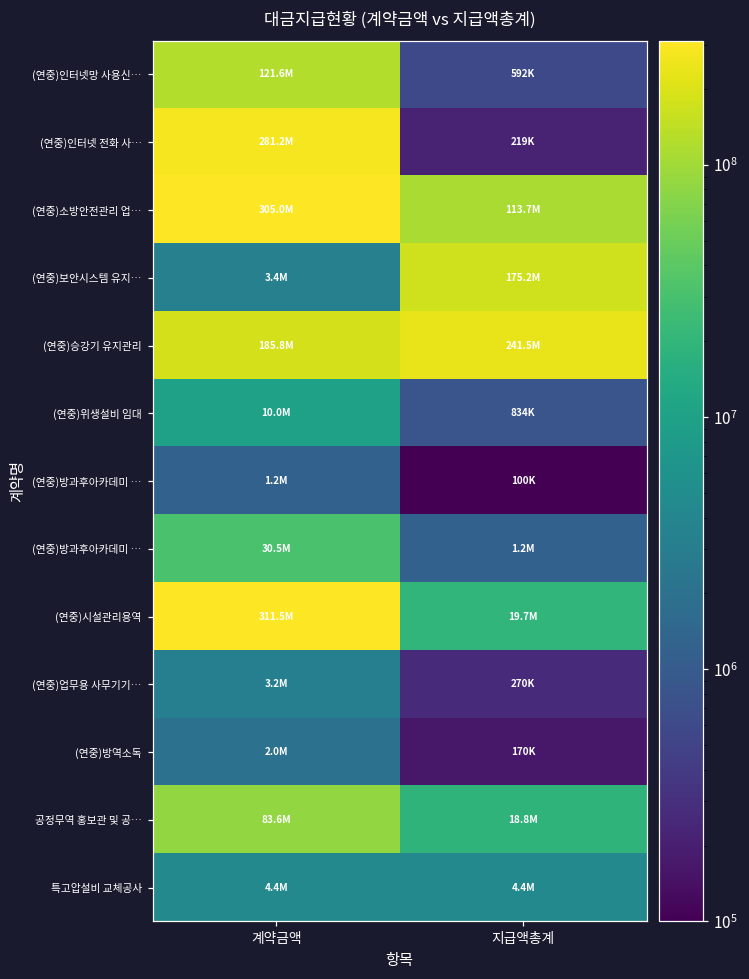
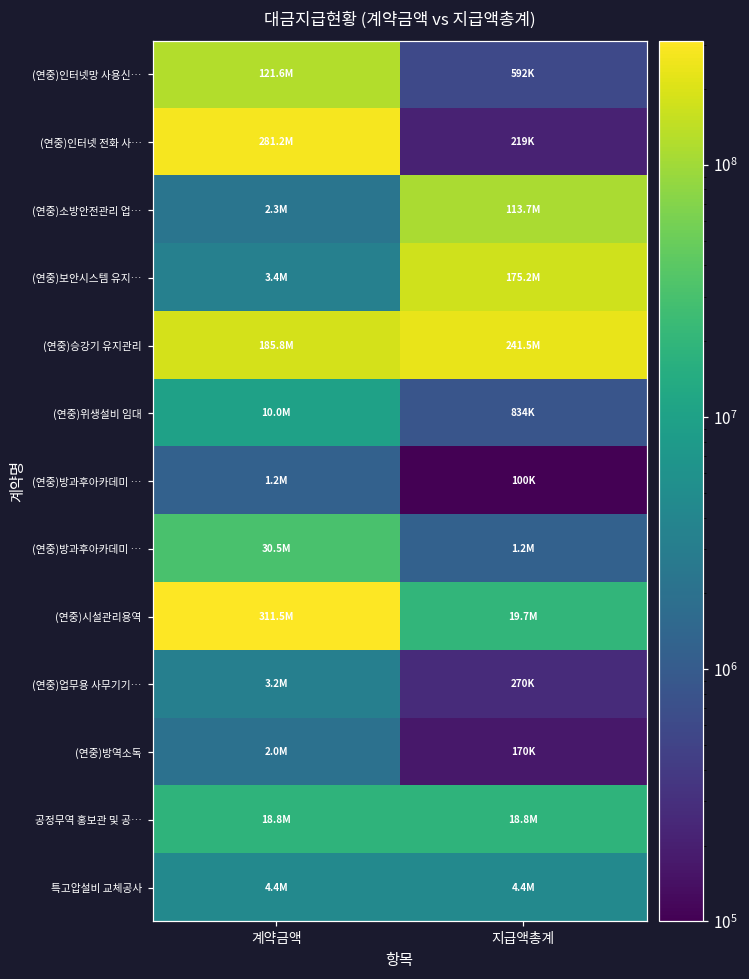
(연중)소방안전관리 업…, 계약금액: 305.0M -> 2.3M
공정무역 홍보관 및 공…, 계약금액: 83.6M -> 18.8M
